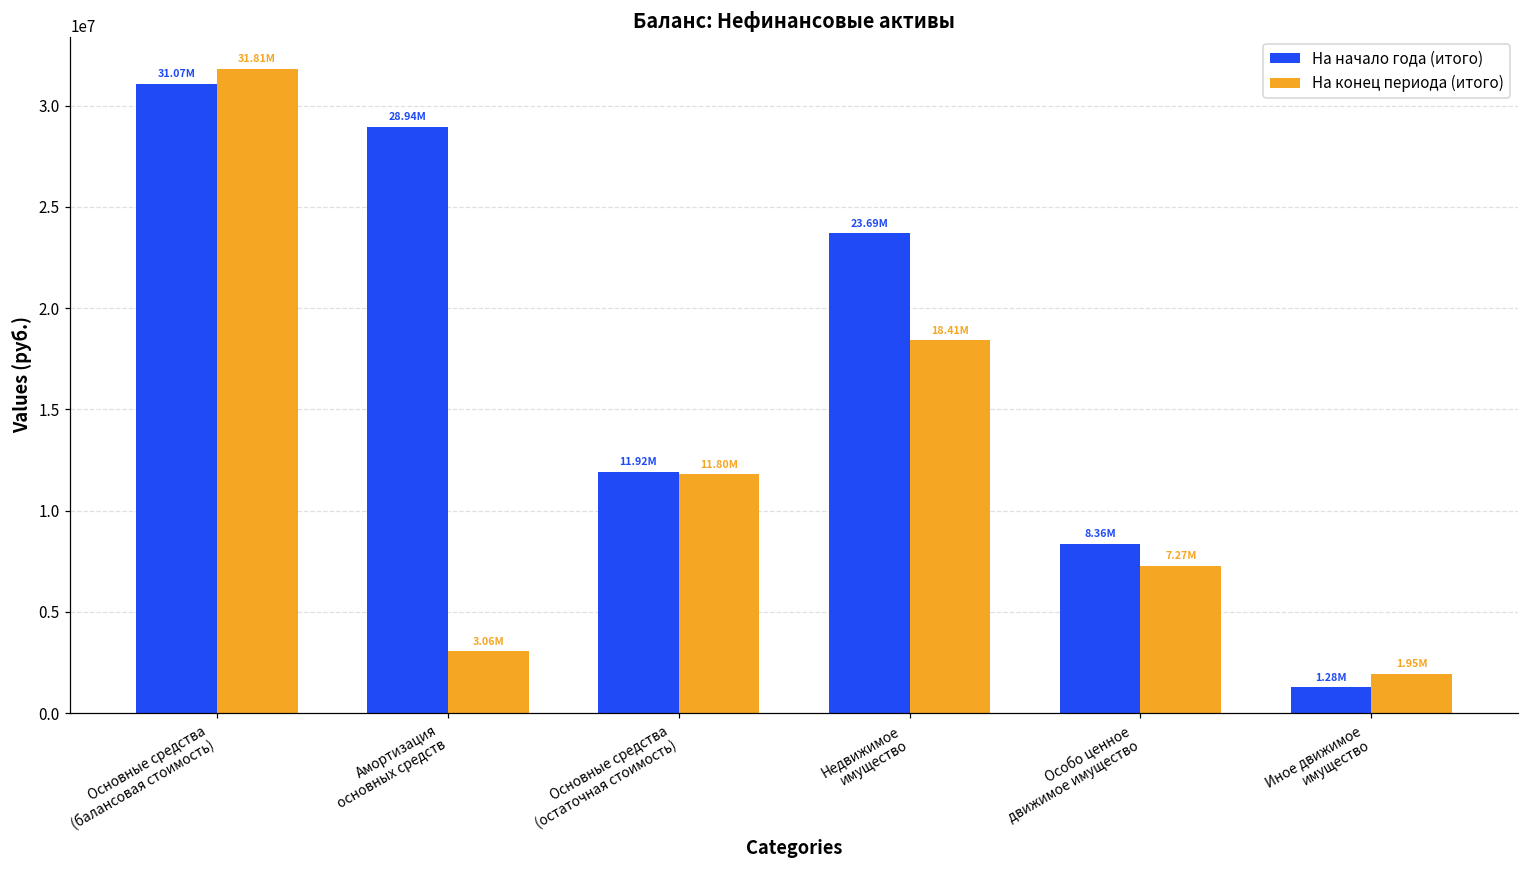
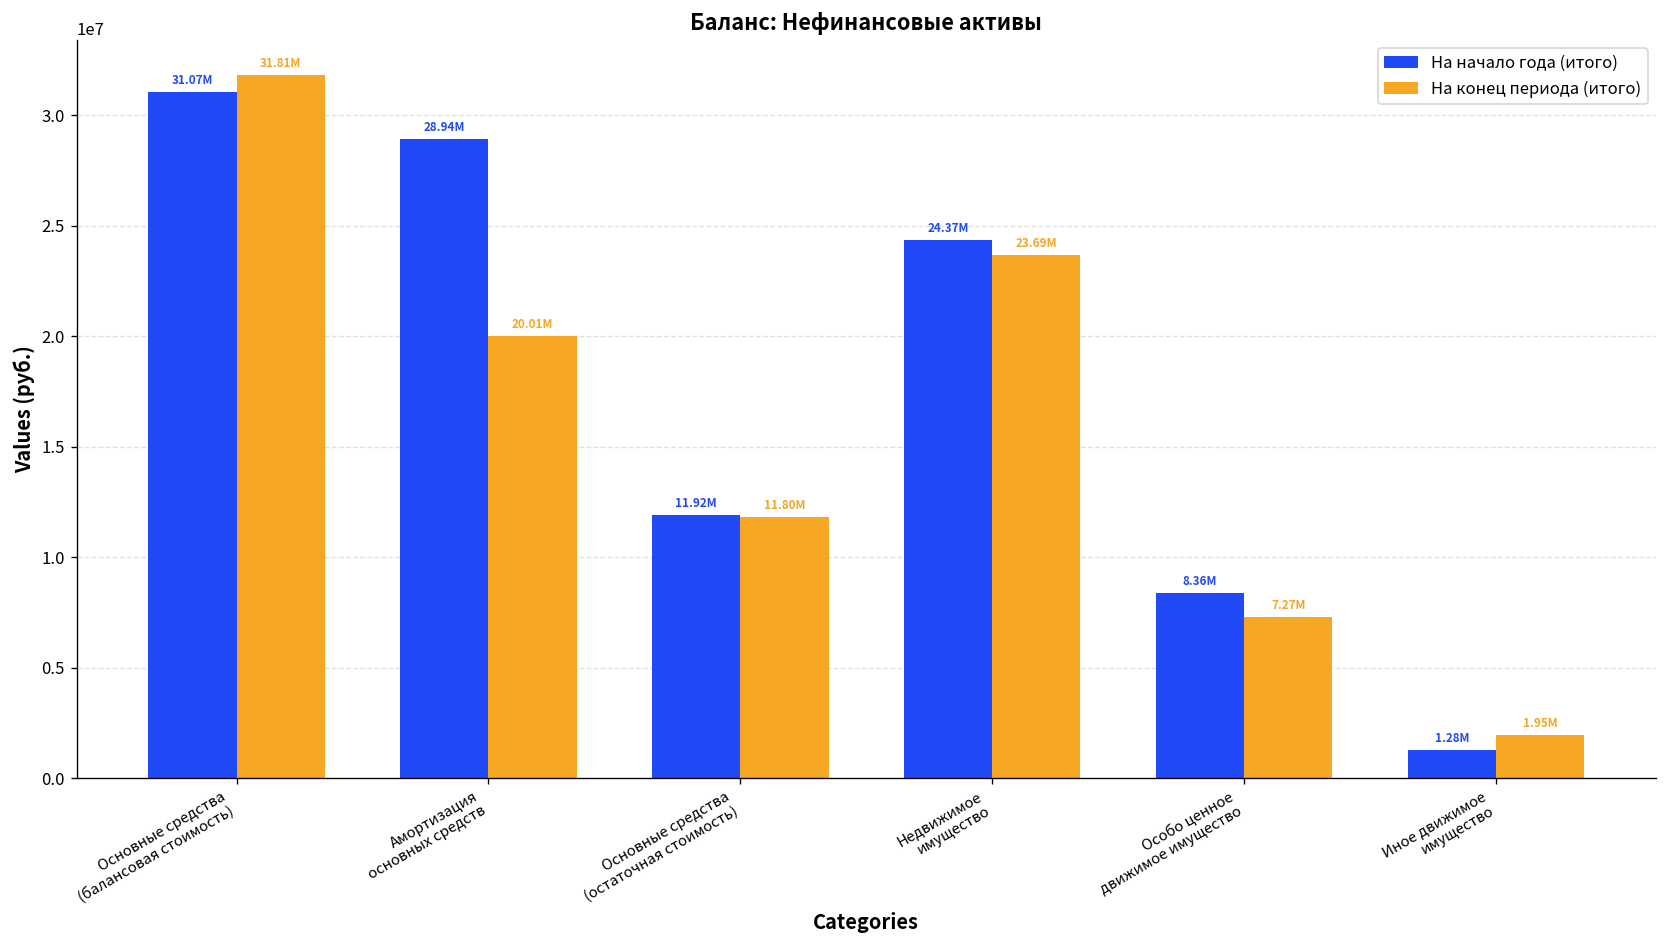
На конец периода (итого), Амортизация основных средств: 3.06M -> 20.01M
На начало года (итого), Недвижимое имущество: 23.69M -> 24.37M
На конец периода (итого), Недвижимое имущество: 18.41M -> 23.69M
